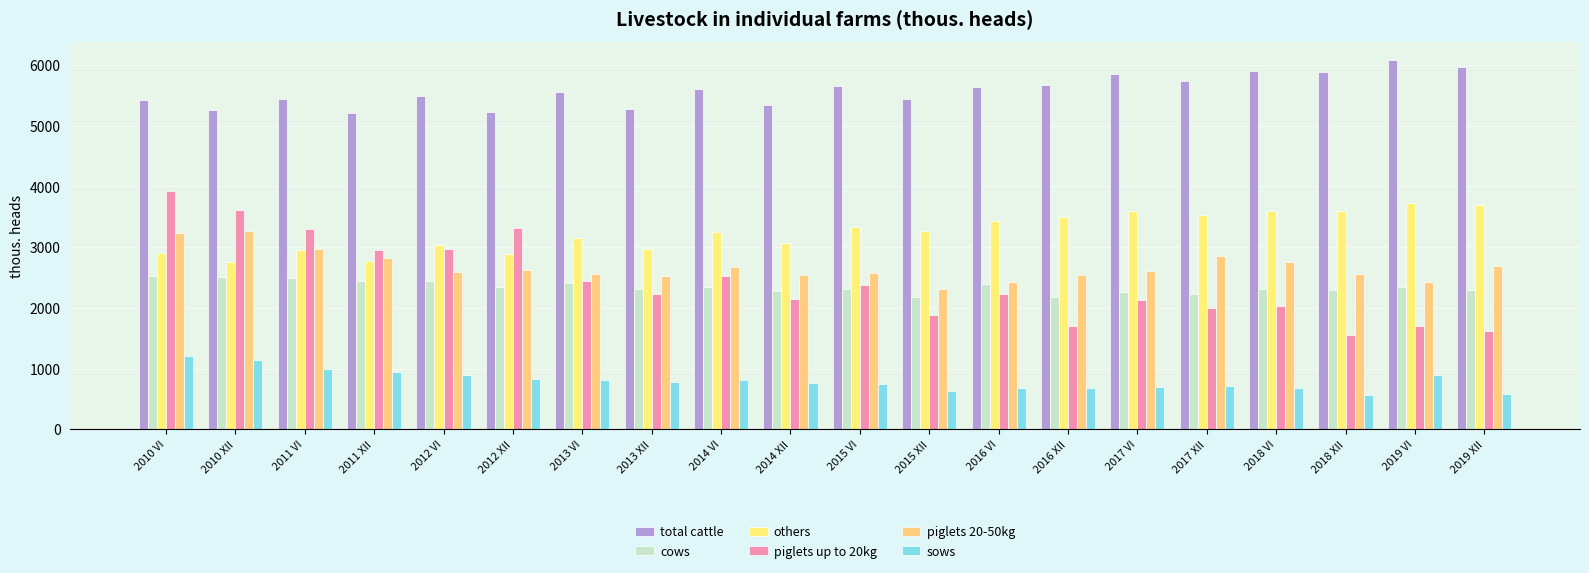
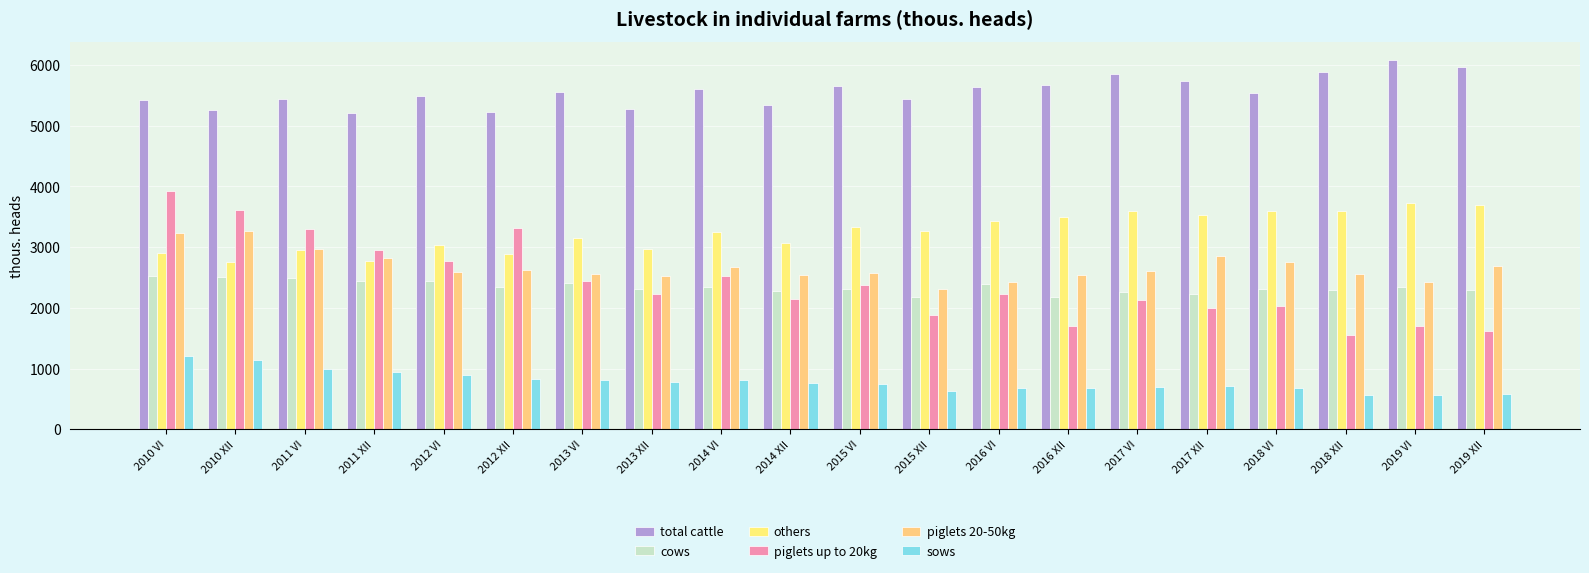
piglets up to 20kg, 2012 VI: 3000 -> 2800
total cattle, 2018 VI: 5900 -> 5500
sows, 2019 VI: 900 -> 600
